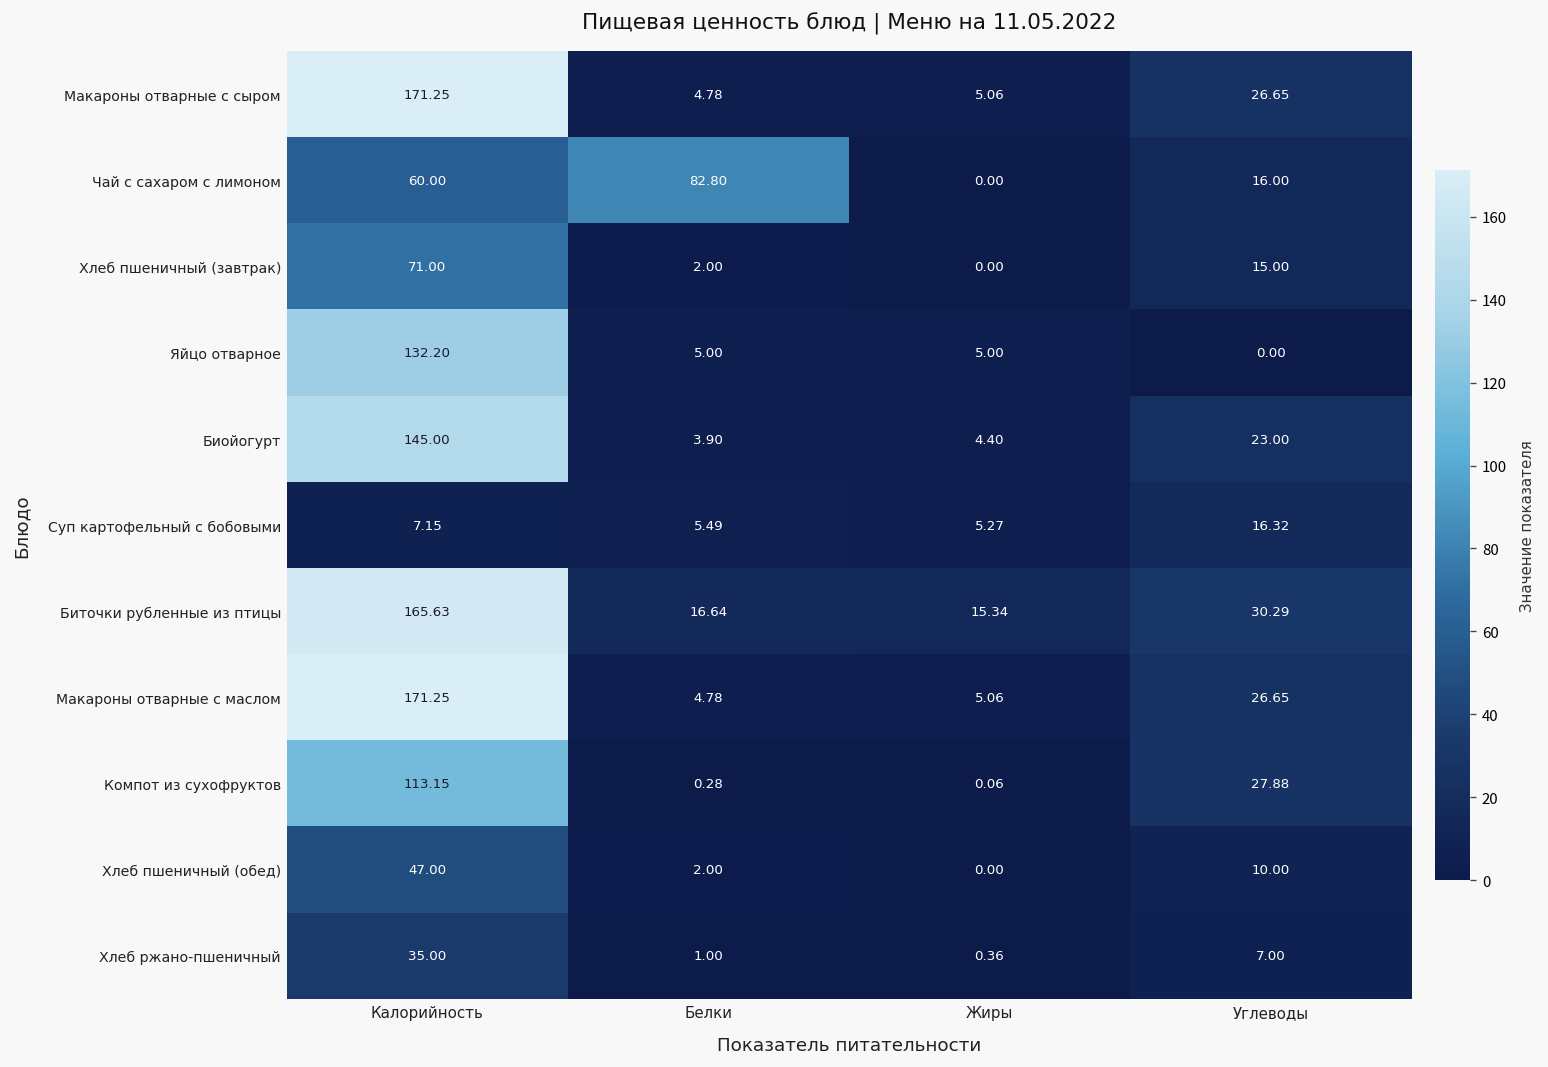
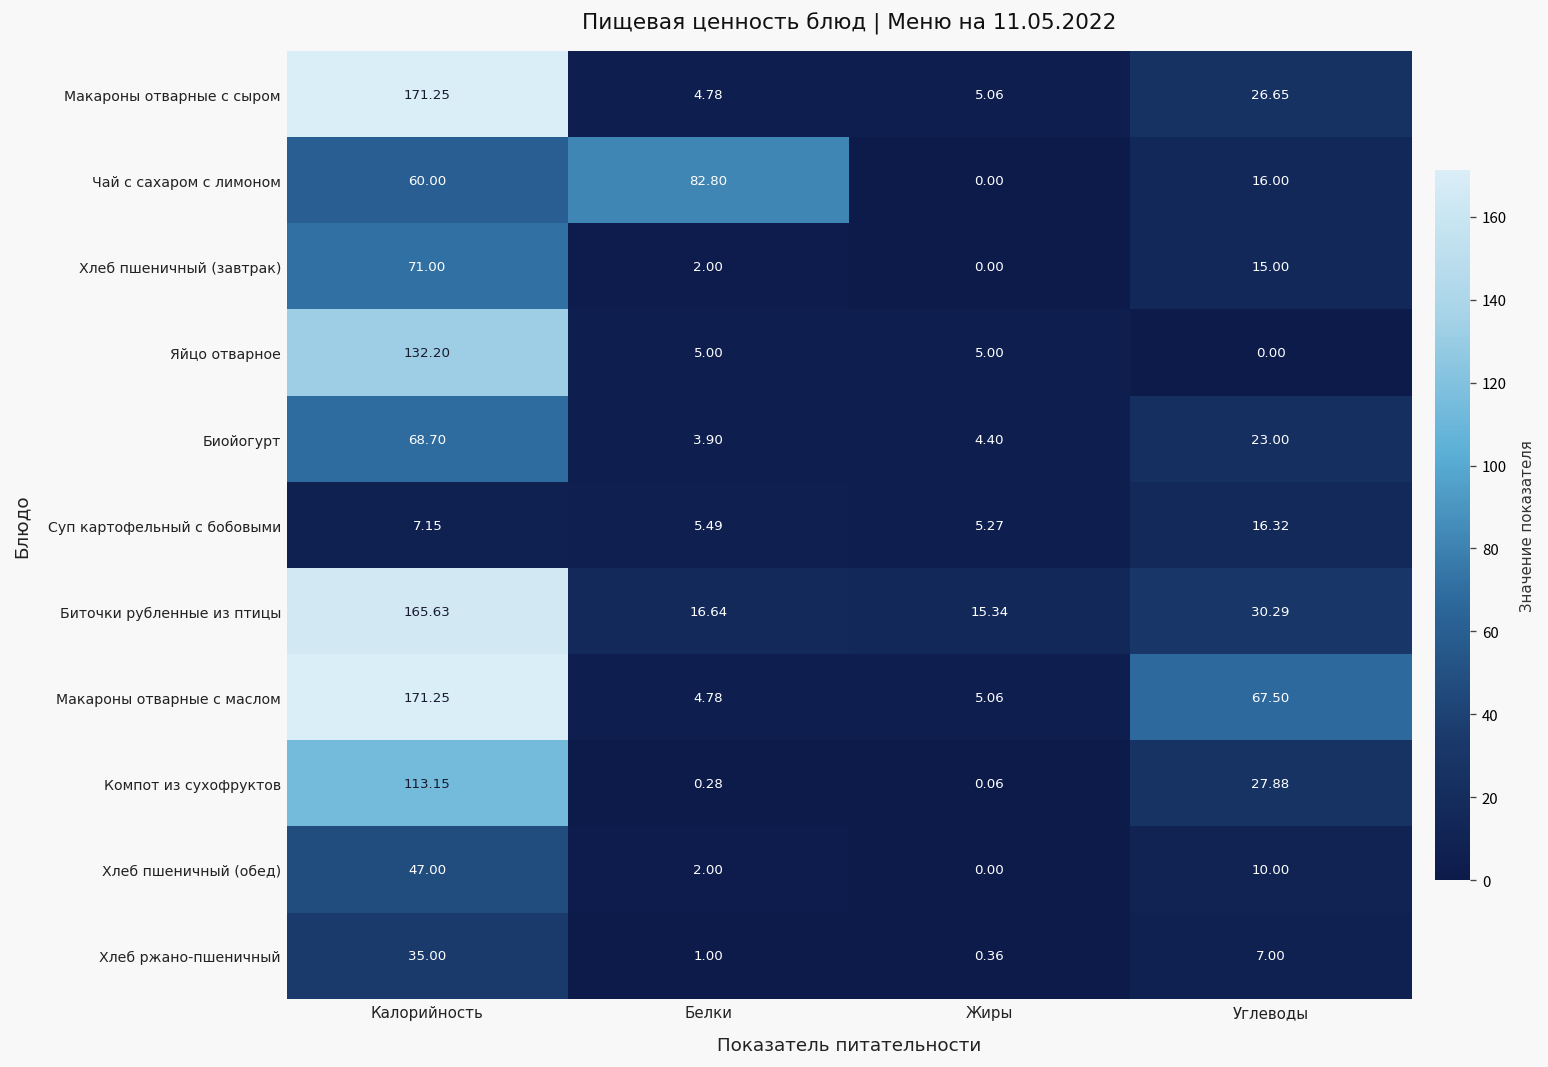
Биойогурт, Калорийность: 145.00 -> 68.70
Макароны отварные с маслом, Углеводы: 26.65 -> 67.50
